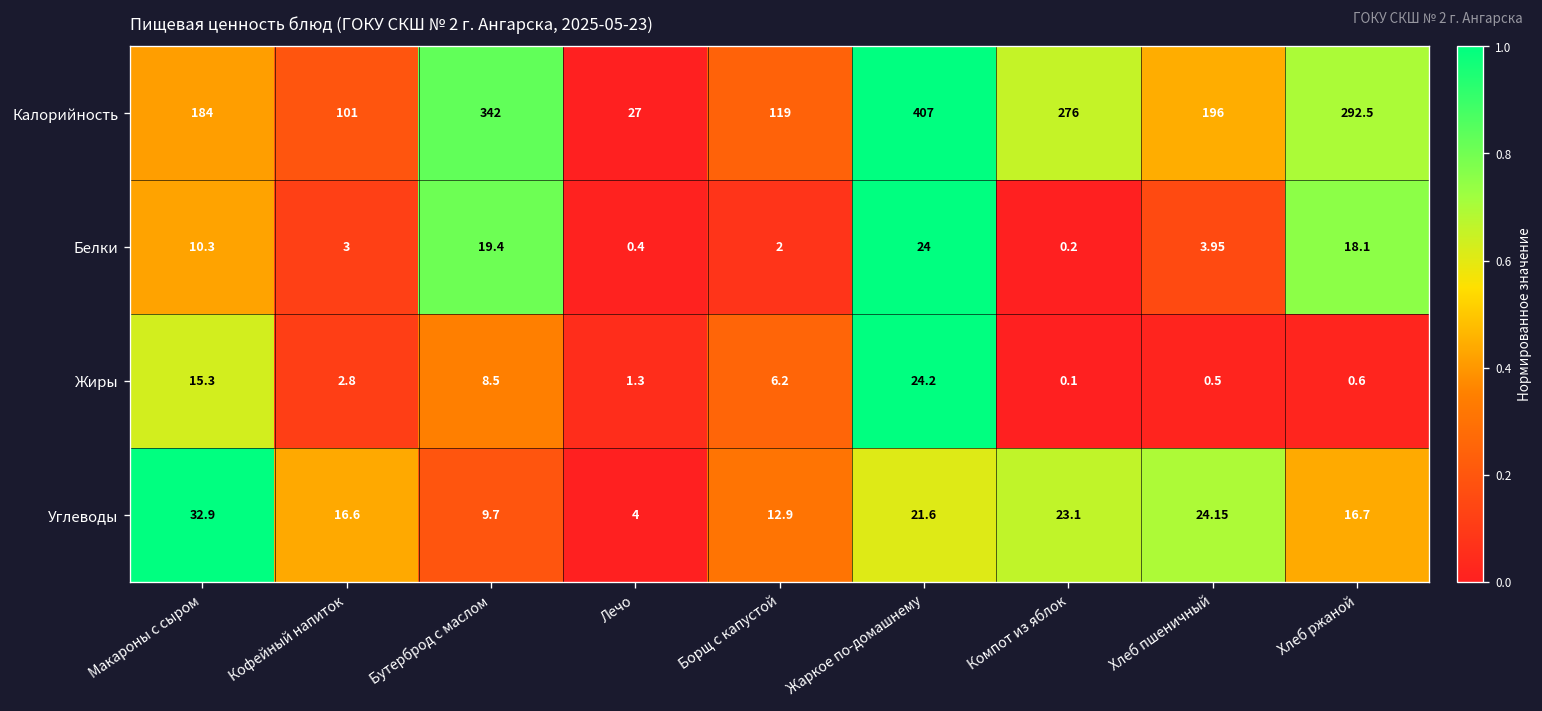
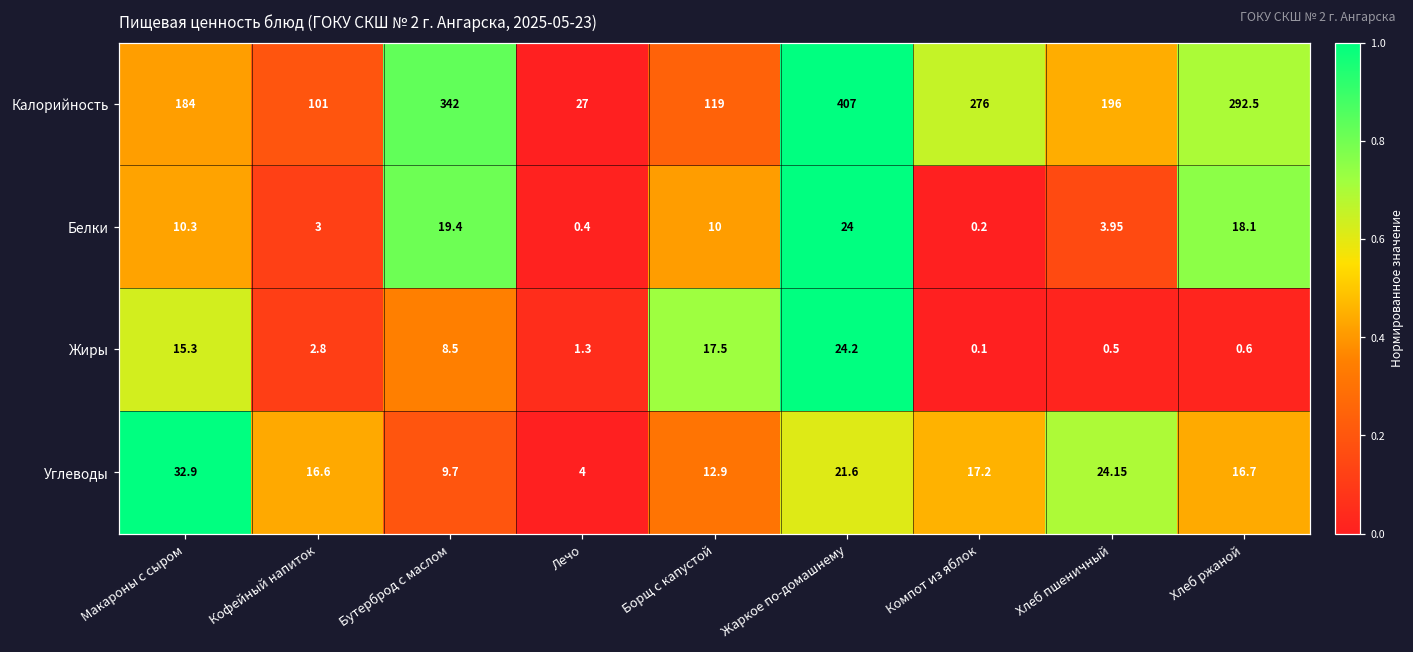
Белки, Борщ с капустой: 2 -> 10
Жиры, Борщ с капустой: 6.2 -> 17.5
Углеводы, Компот из яблок: 23.1 -> 17.2
